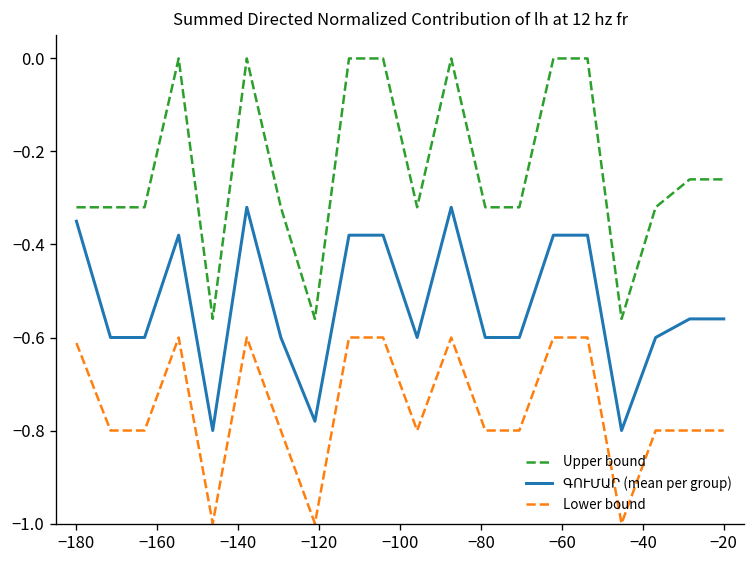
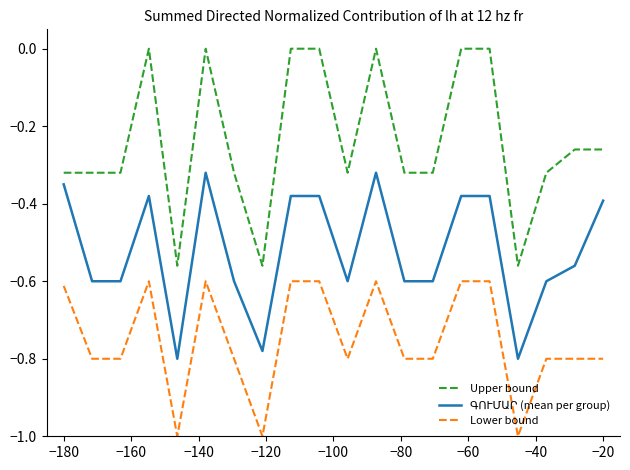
ԳՈՒՄԱՐ (mean per group), −20: -0.56 -> -0.39
